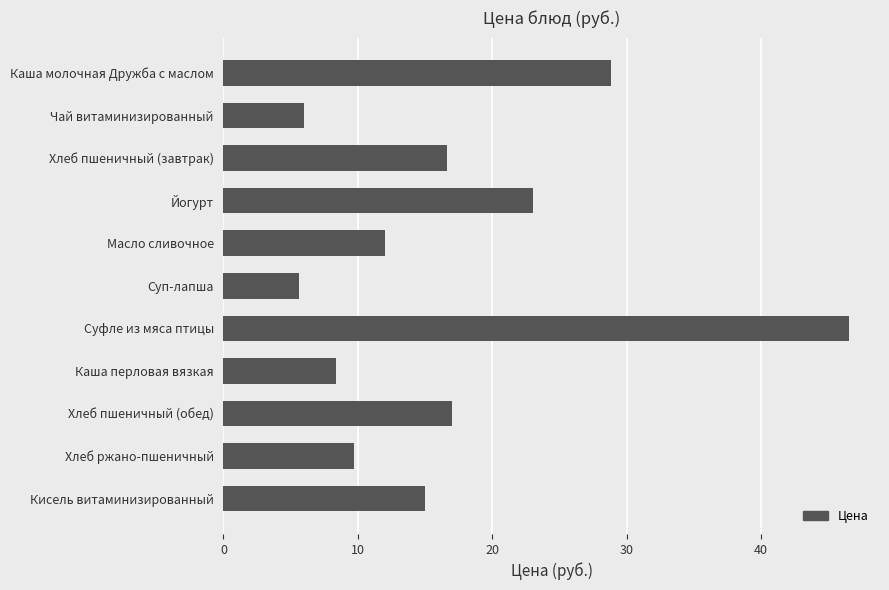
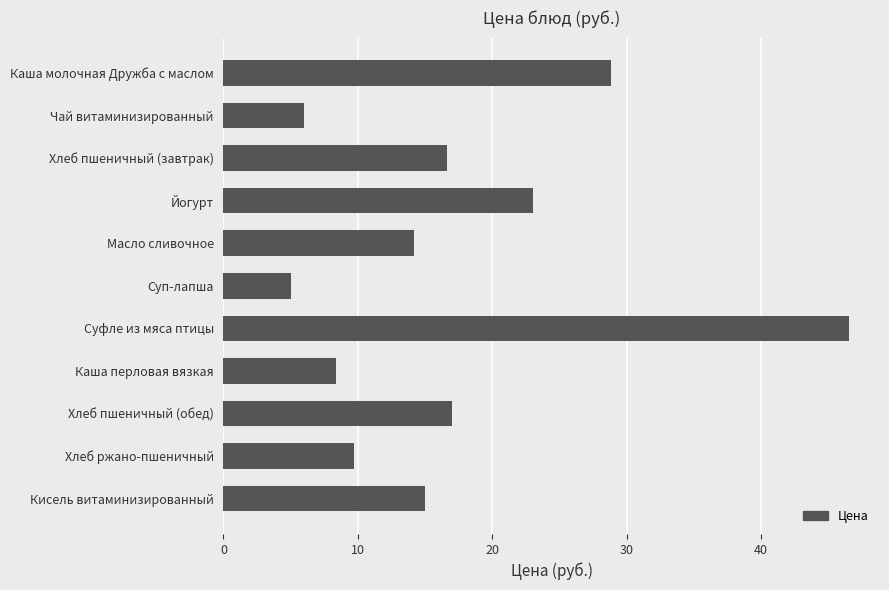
Масло сливочное: 12.0 -> 14.2
Суп-лапша: 5.6 -> 5.0
